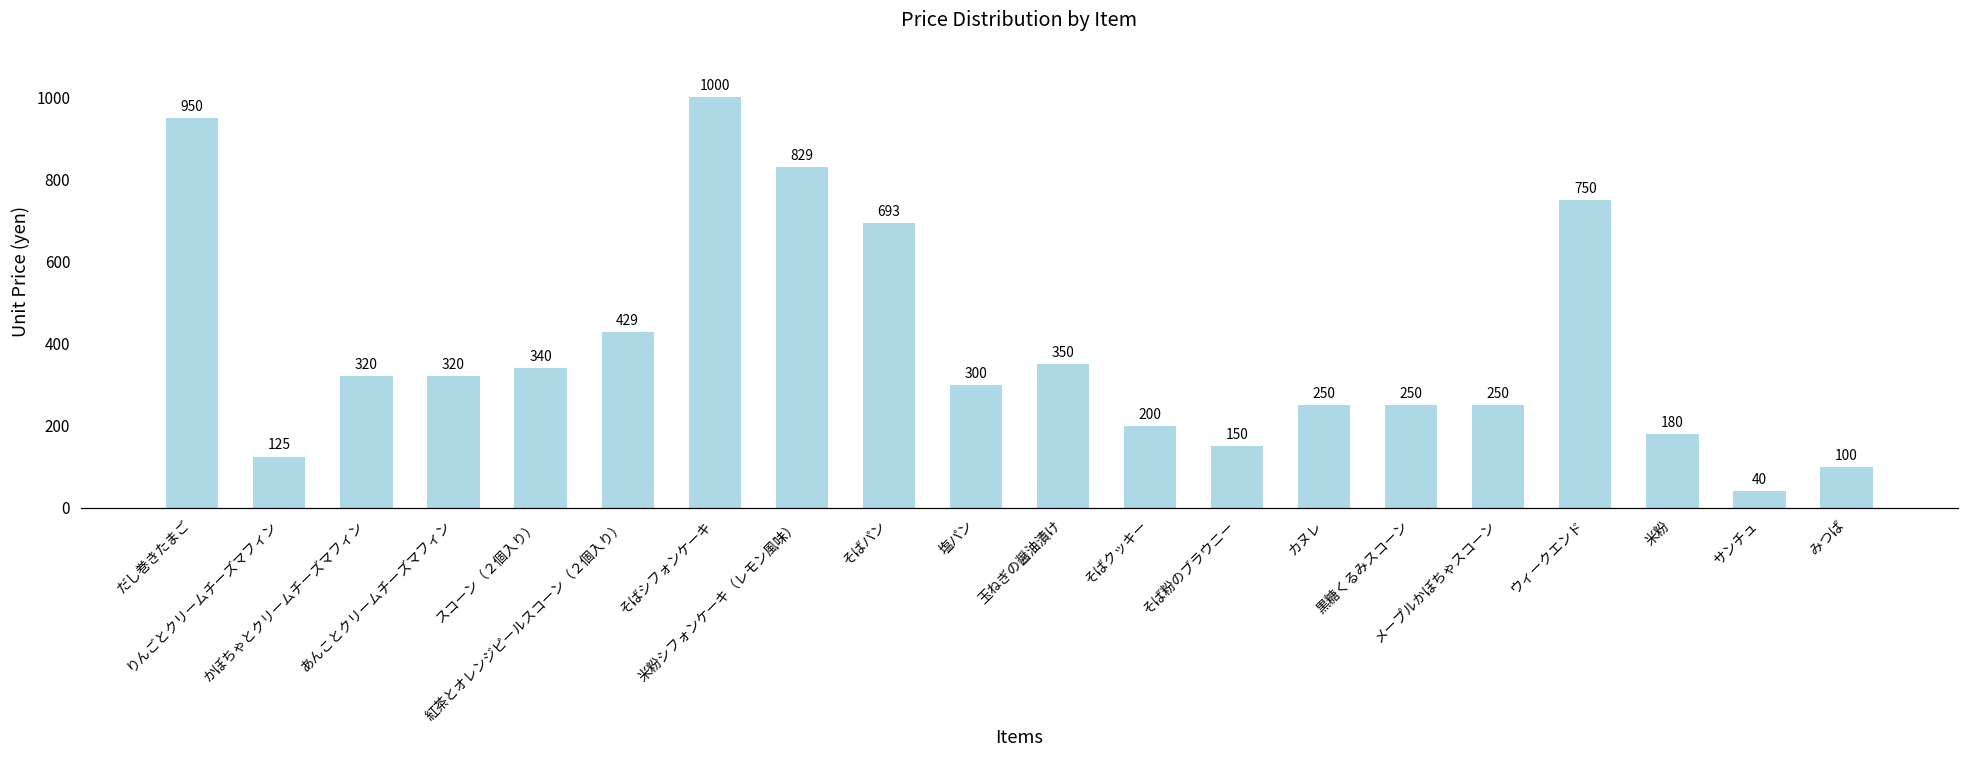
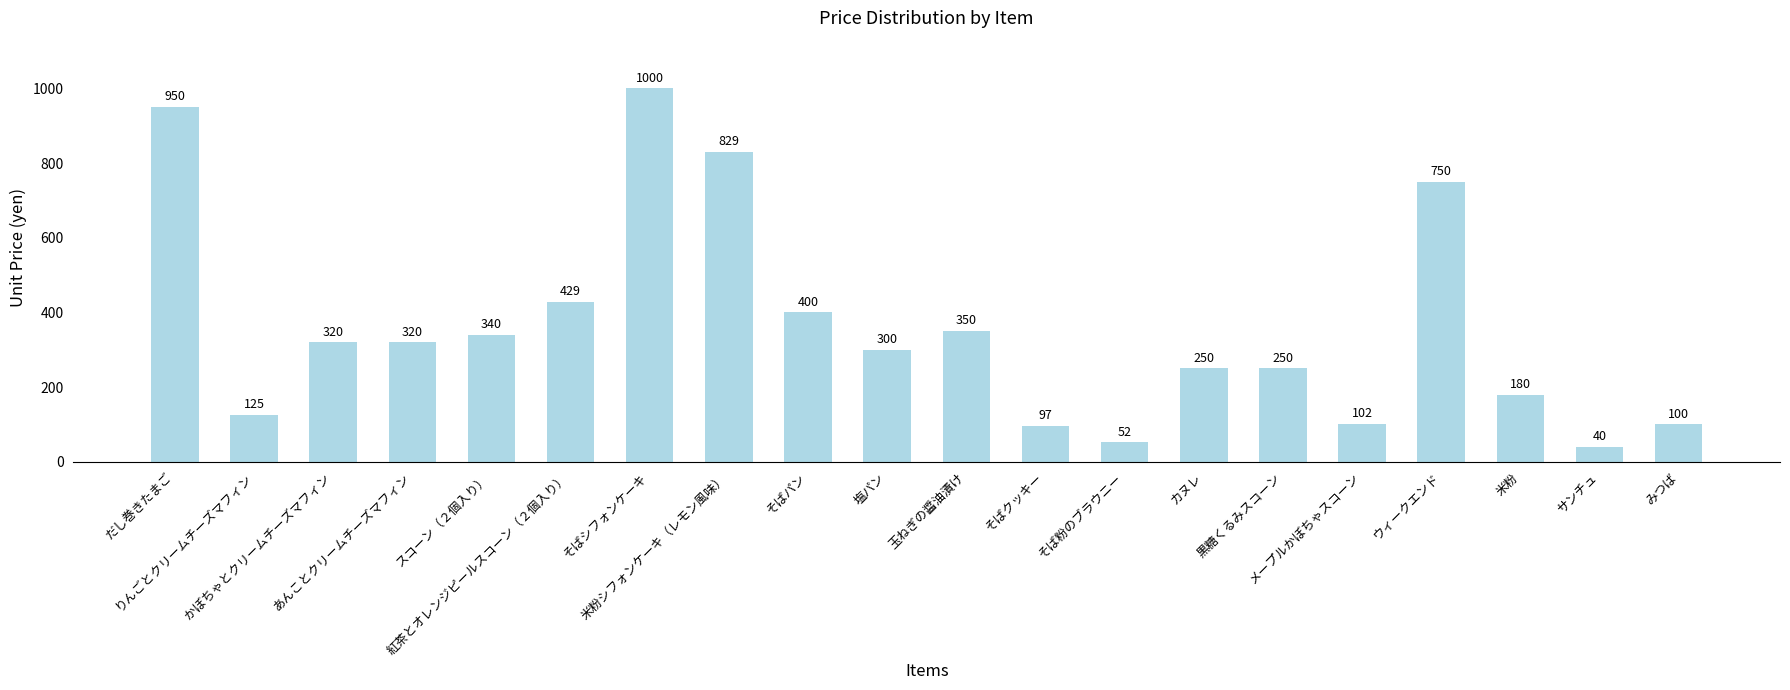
そばパン: 693 -> 400
そばクッキー: 200 -> 97
そば粉のブラウニー: 150 -> 52
メープルかぼちゃスコーン: 250 -> 102
